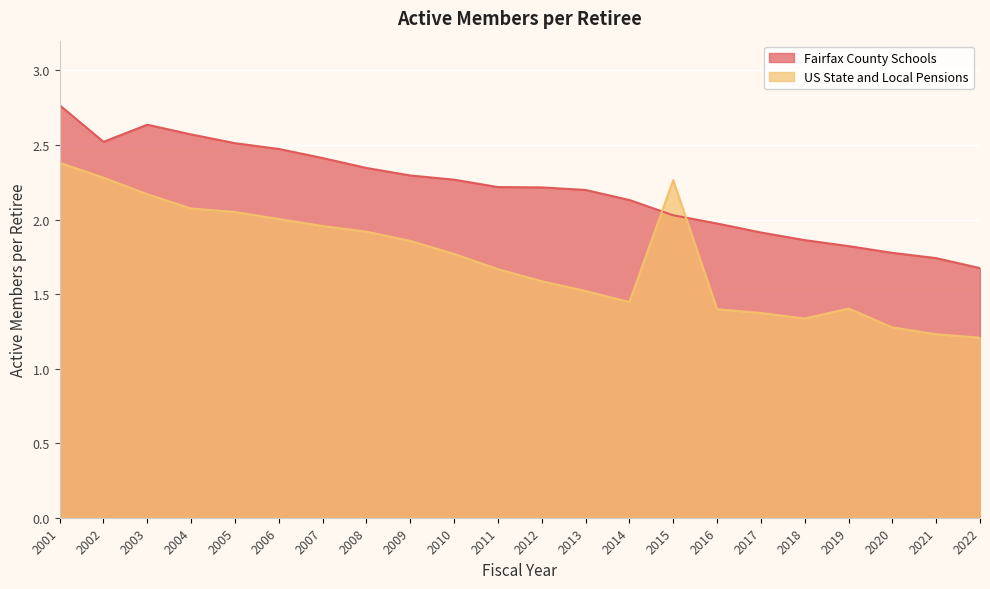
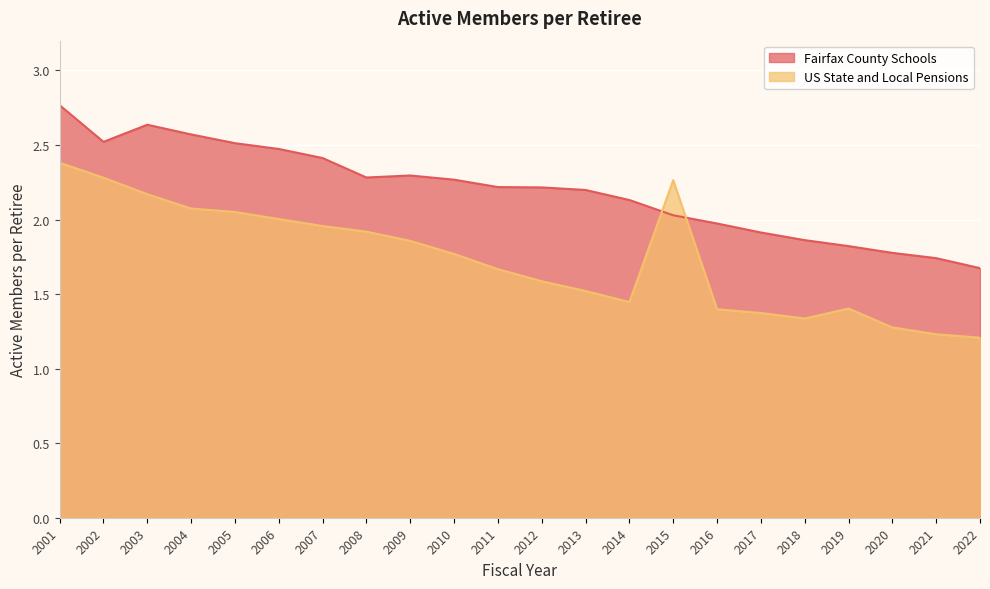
Fairfax County Schools, 2008: 2.35 -> 2.28
